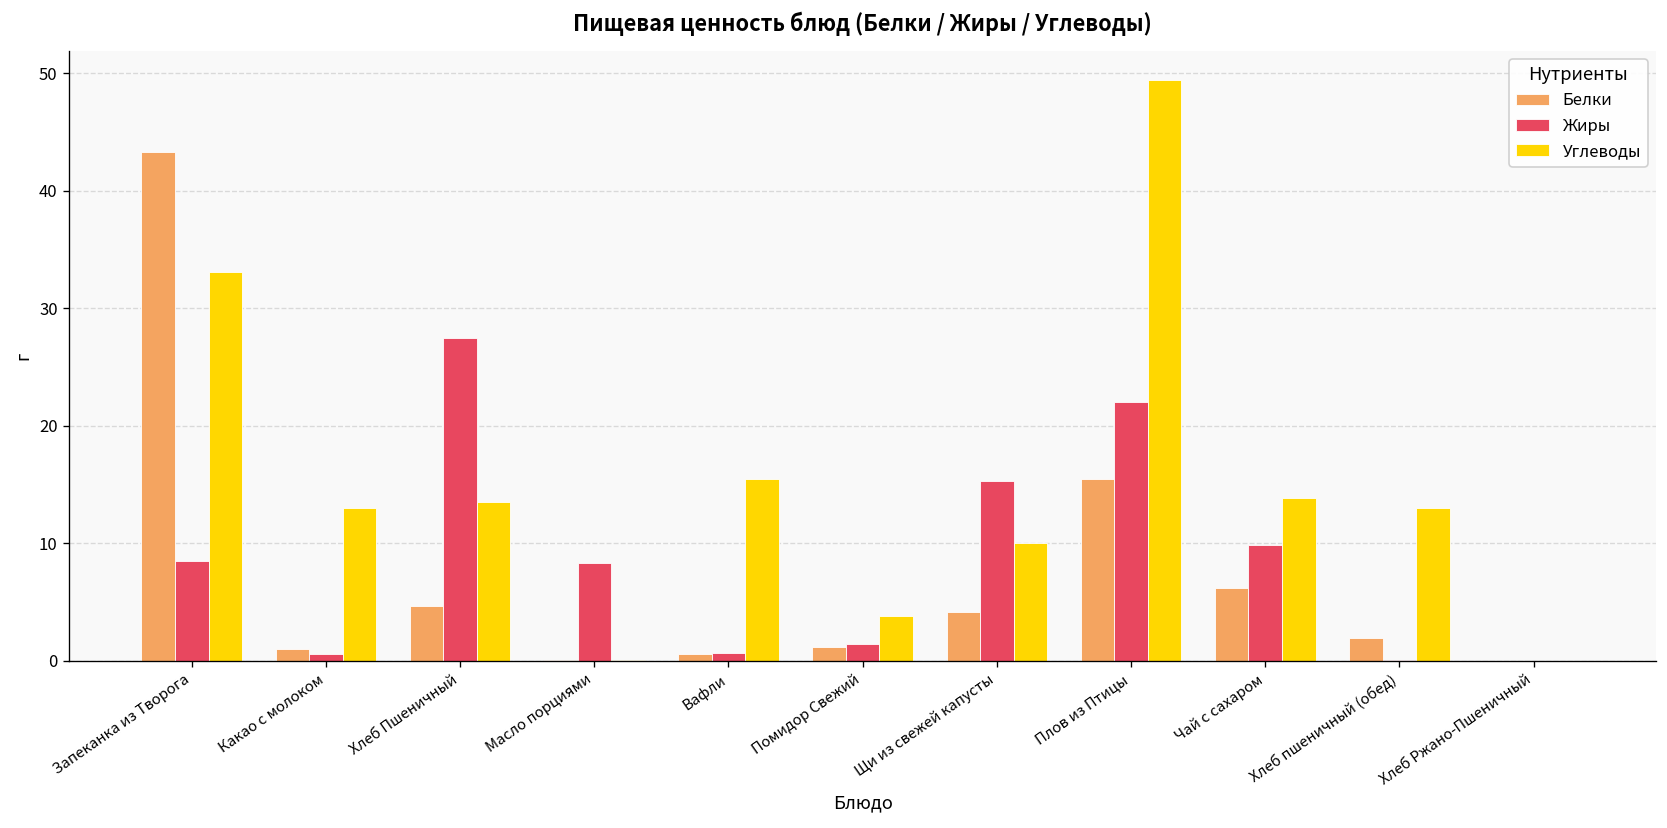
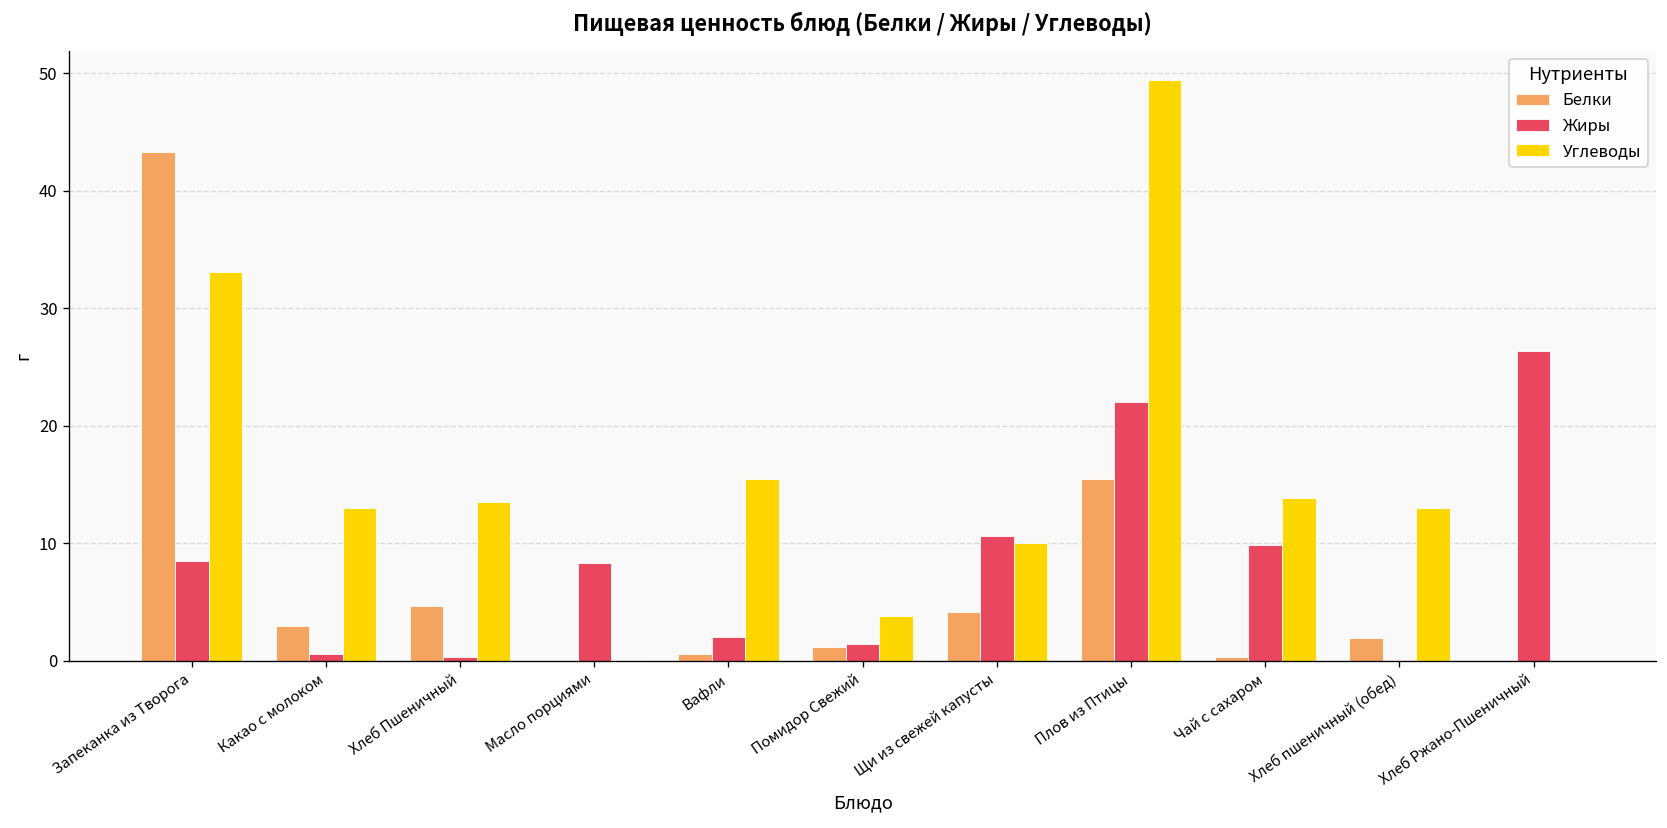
Белки, Какао с молоком: 1 -> 3
Жиры, Хлеб Пшеничный: 28 -> 0
Жиры, Вафли: 1 -> 2
Жиры, Щи из свежей капусты: 15 -> 11
Белки, Чай с сахаром: 6 -> 0
Жиры, Хлеб Ржано-Пшеничный: 0 -> 26
